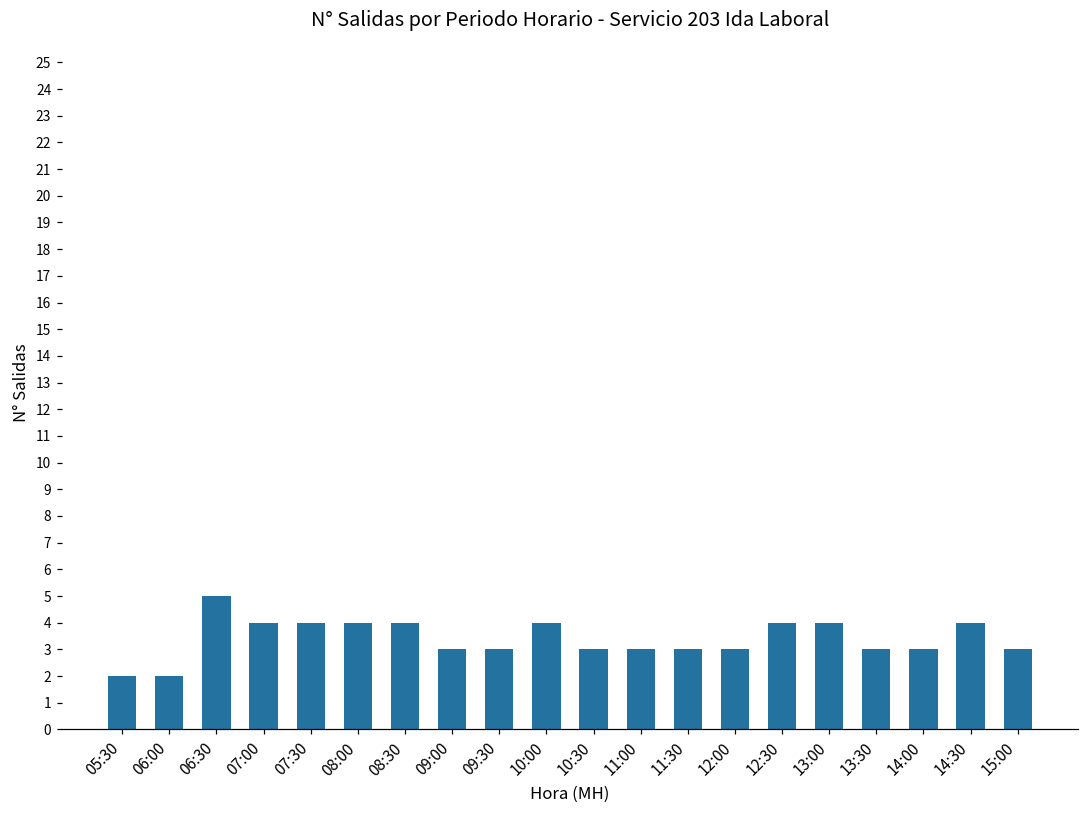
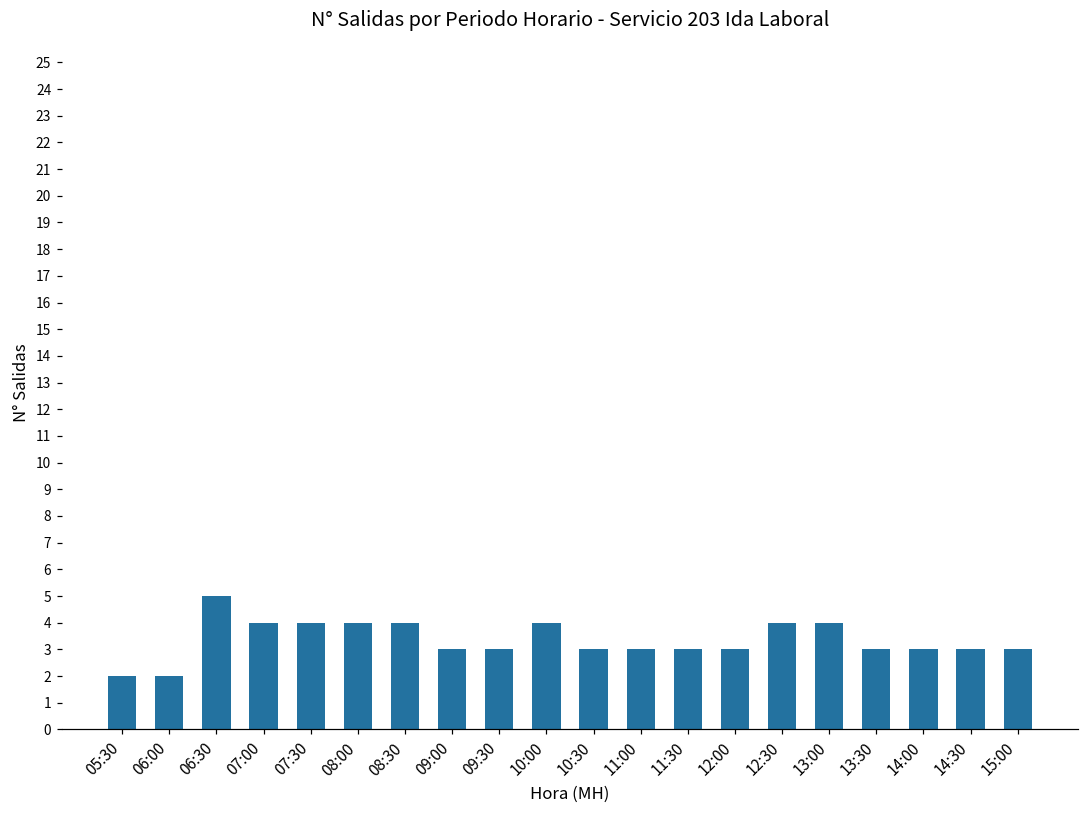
14:30: 4 -> 3
